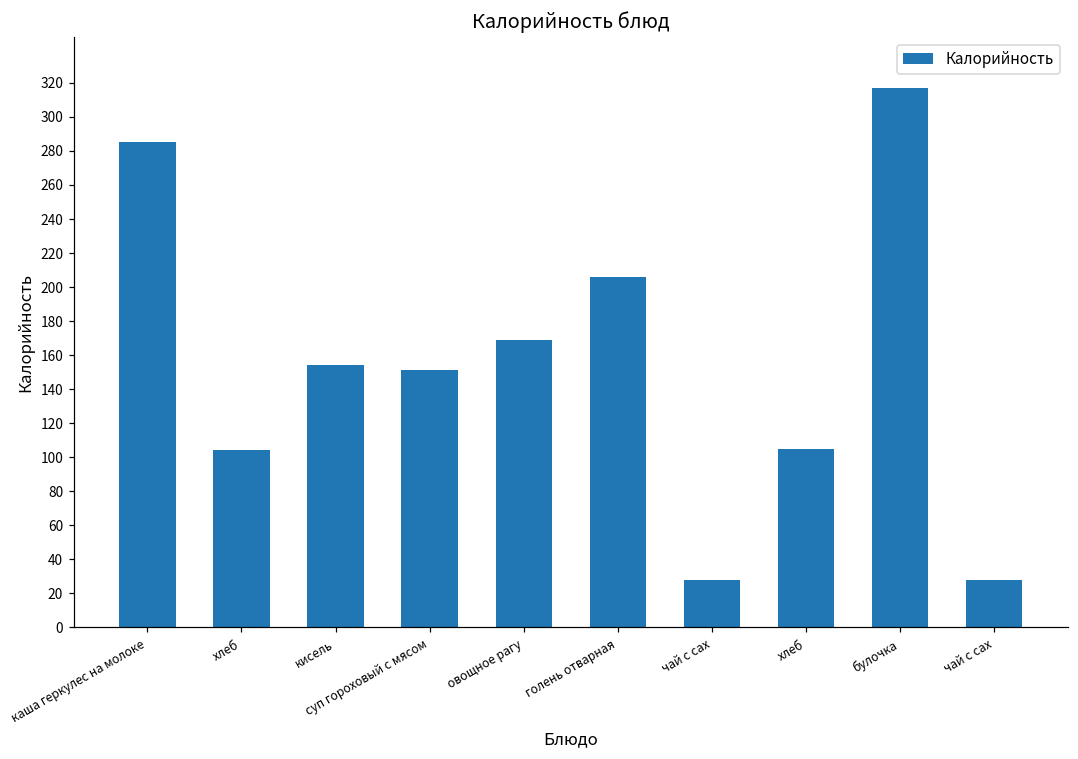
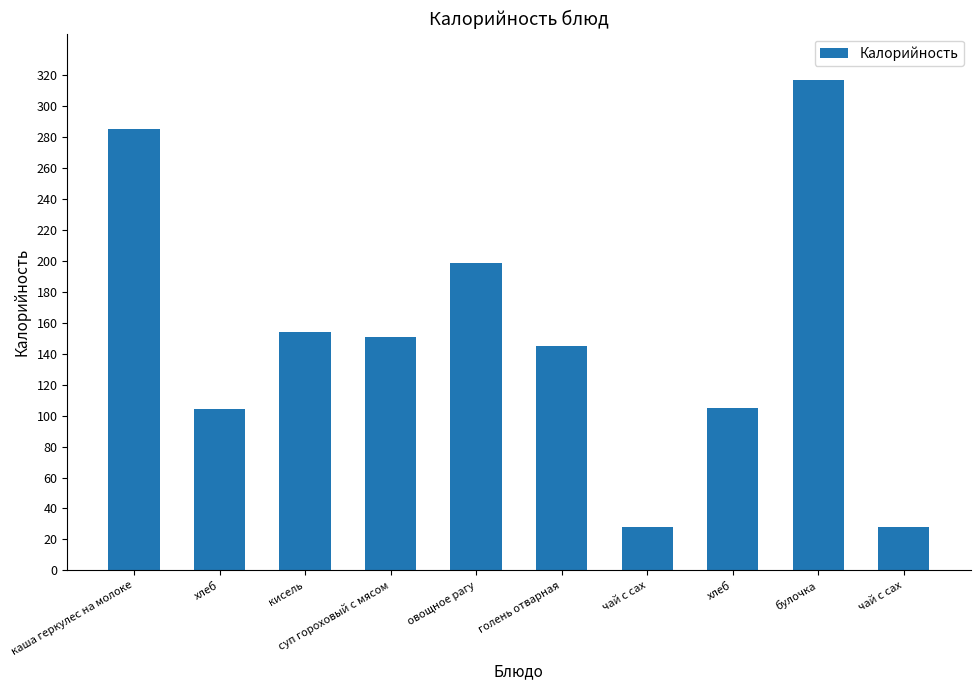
овощное рагу: 169 -> 199
голень отварная: 206 -> 145
